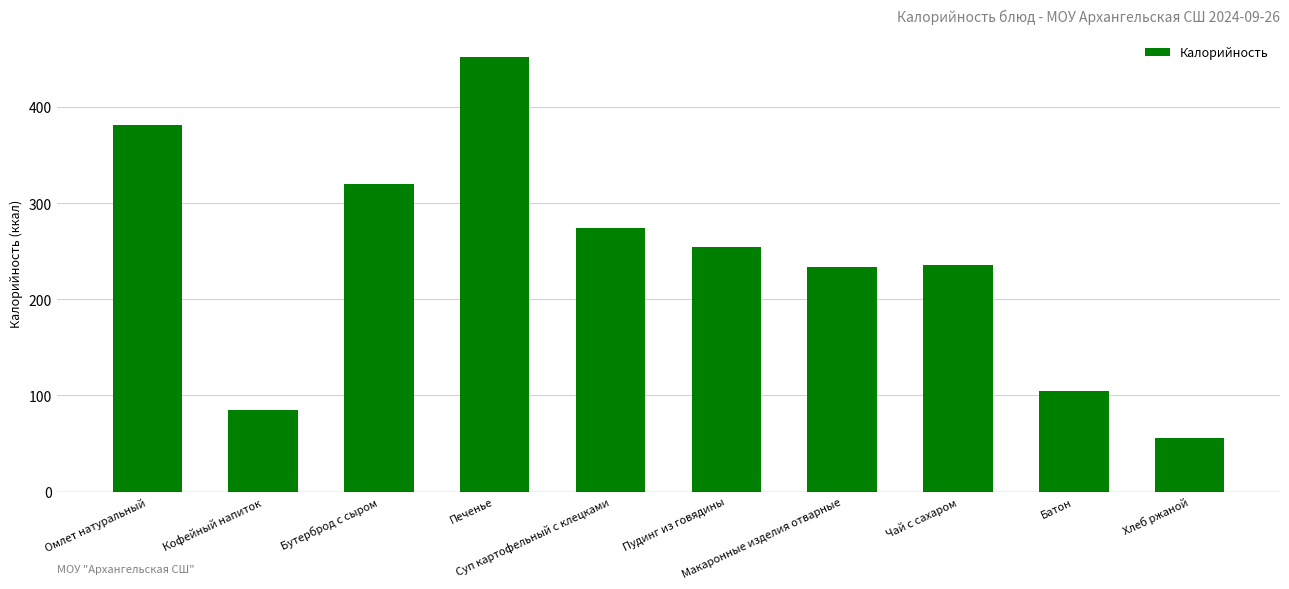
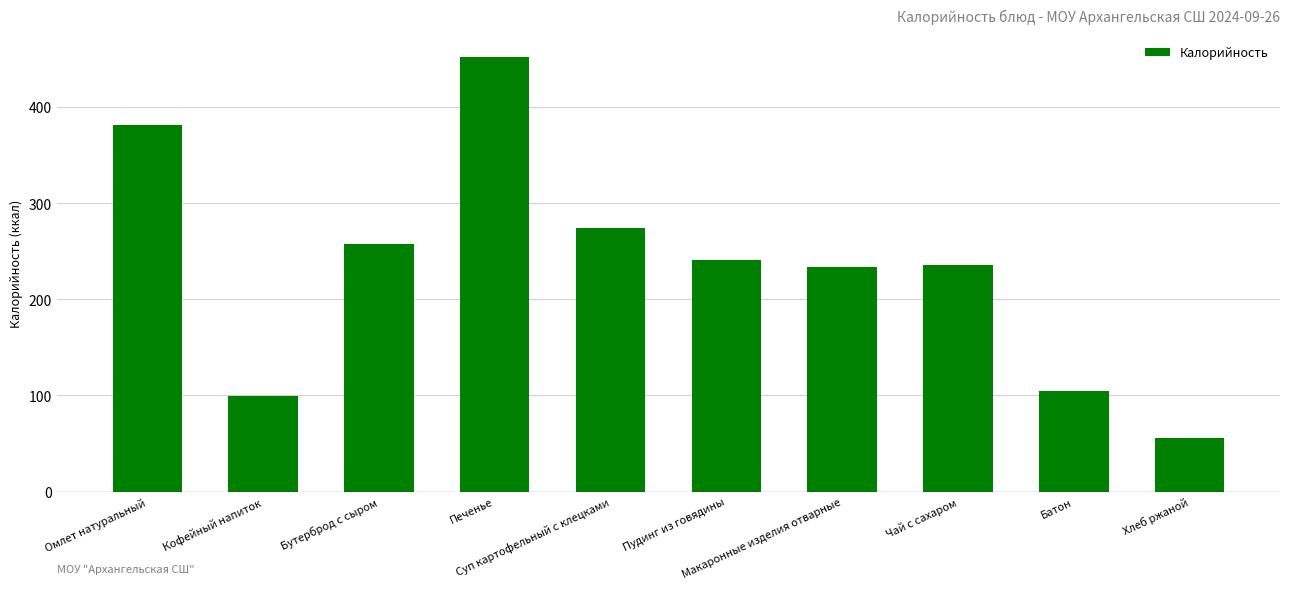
Кофейный напиток: 90 -> 100
Бутерброд с сыром: 320 -> 260
Пудинг из говядины: 250 -> 240
